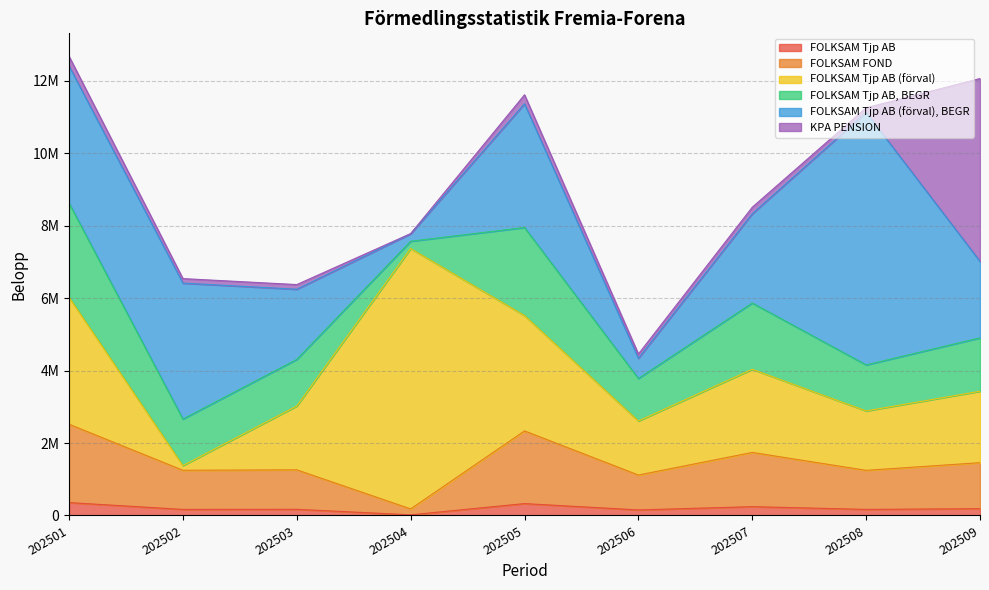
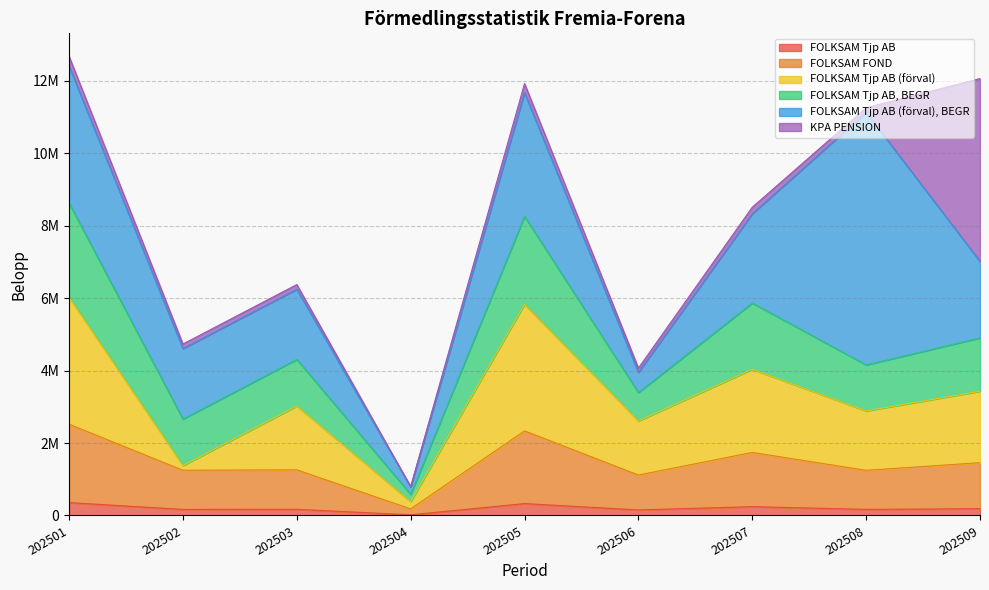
FOLKSAM Tjp AB (förval), BEGR, 202502: 3800000 -> 1900000
FOLKSAM Tjp AB (förval), 202504: 7200000 -> 200000
FOLKSAM Tjp AB (förval), 202505: 3200000 -> 3500000
FOLKSAM Tjp AB, BEGR, 202506: 1200000 -> 800000
